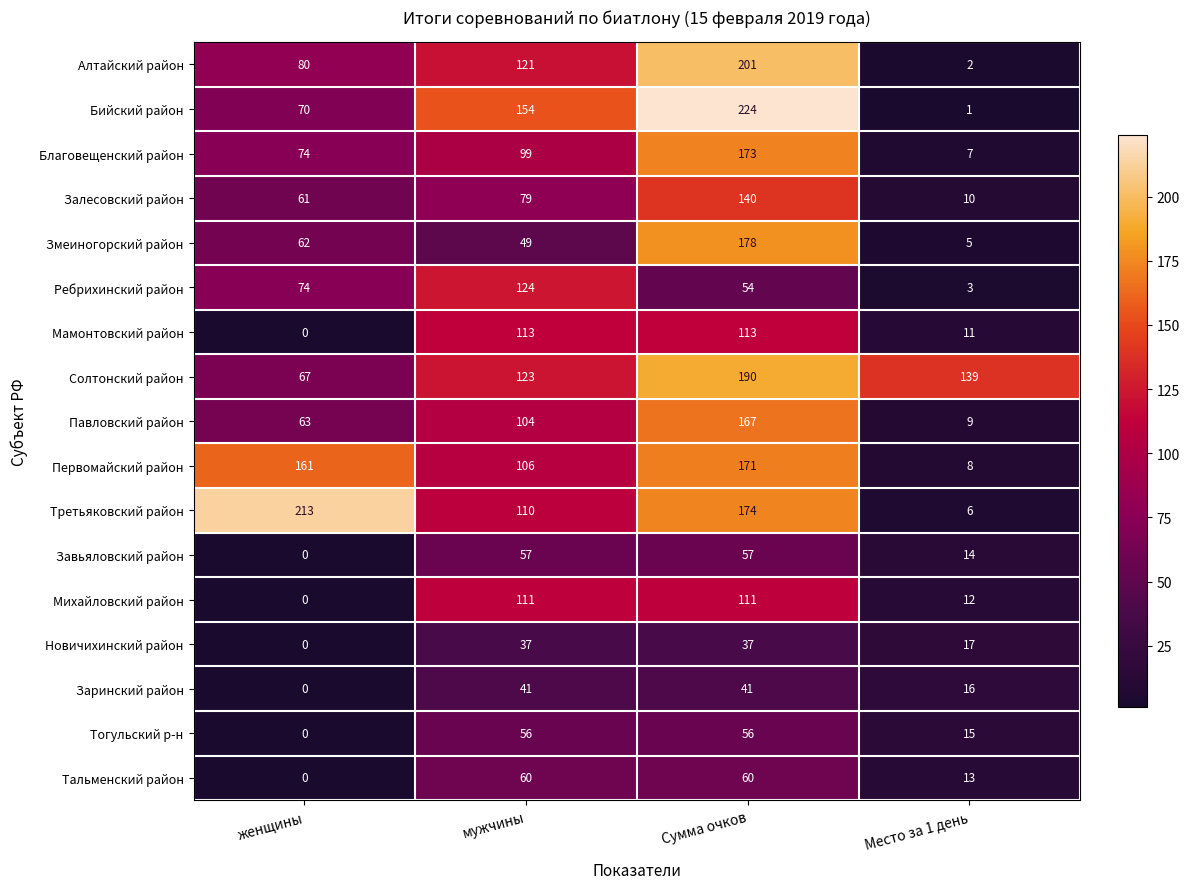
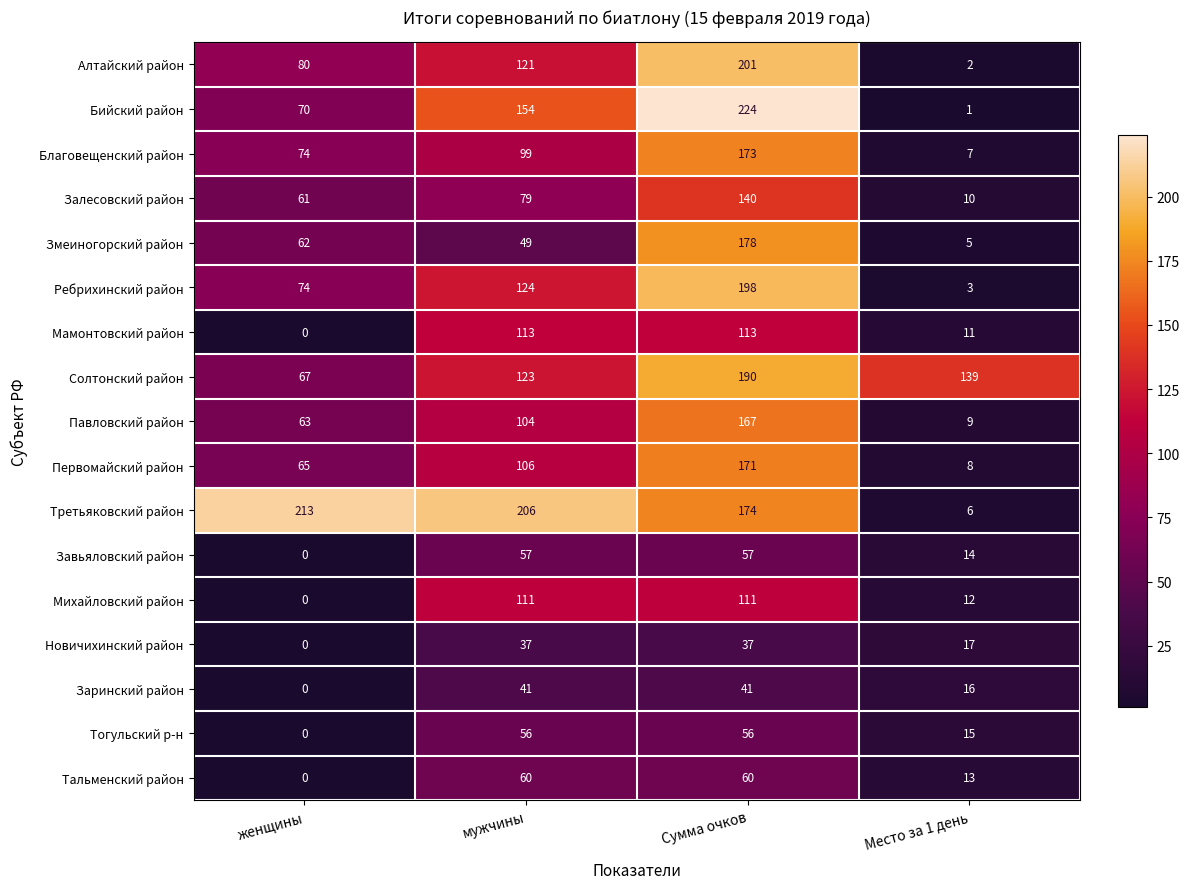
Ребрихинский район, Сумма очков: 54 -> 198
Первомайский район, женщины: 161 -> 65
Третьяковский район, мужчины: 110 -> 206
